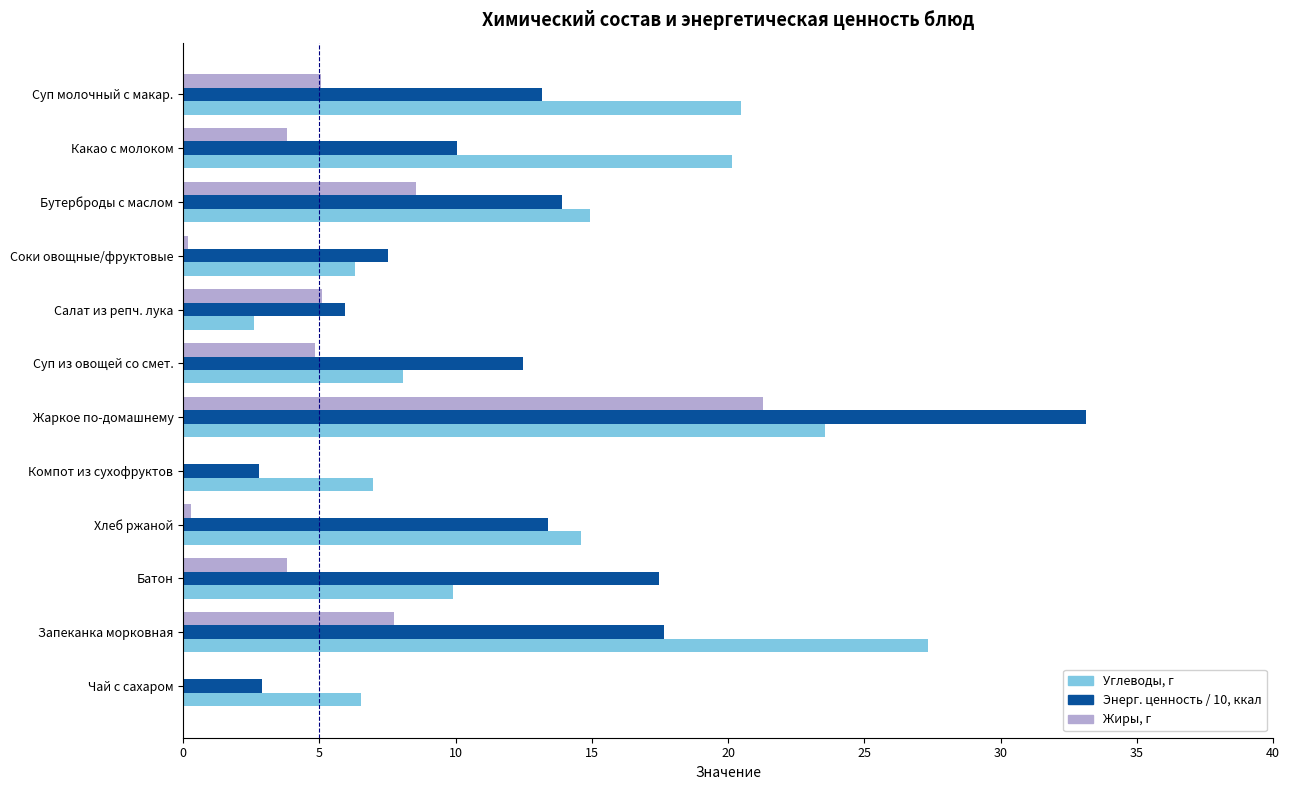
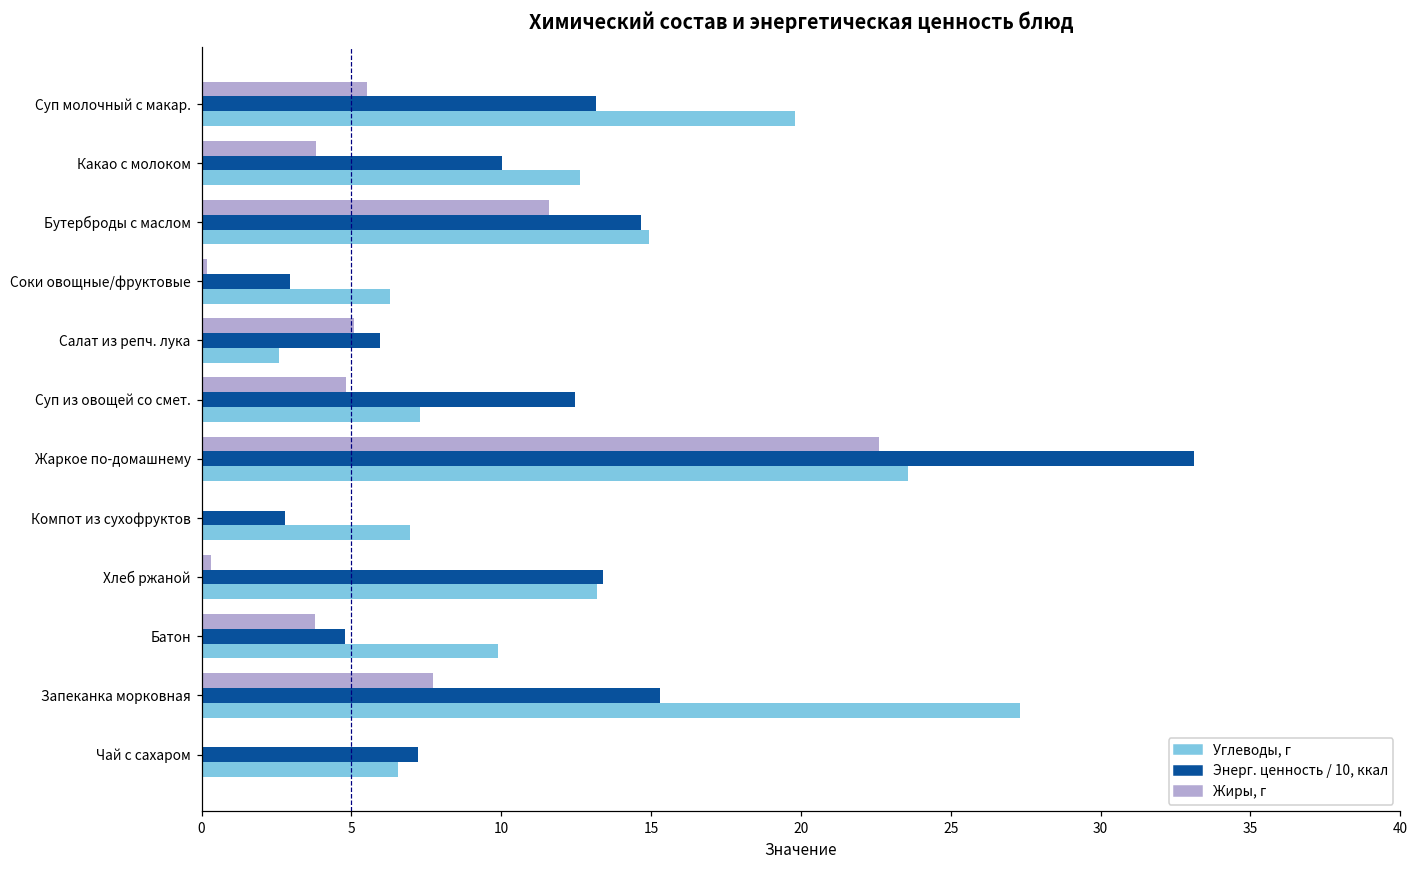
Жиры, г, Суп молочный с макар.: 5.1 -> 5.5
Углеводы, г, Суп молочный с макар.: 20.5 -> 19.8
Углеводы, г, Какао с молоком: 20.2 -> 12.6
Жиры, г, Бутерброды с маслом: 8.6 -> 11.6
Энерг. ценность / 10, ккал, Бутерброды с маслом: 13.9 -> 14.7
Энерг. ценность / 10, ккал, Соки овощные/фруктовые: 7.5 -> 2.9
Углеводы, г, Суп из овощей со смет.: 8.1 -> 7.3
Жиры, г, Жаркое по-домашнему: 21.3 -> 22.6
Углеводы, г, Хлеб ржаной: 14.6 -> 13.2
Энерг. ценность / 10, ккал, Батон: 17.5 -> 4.8
Энерг. ценность / 10, ккал, Запеканка морковная: 17.7 -> 15.3
Энерг. ценность / 10, ккал, Чай с сахаром: 2.9 -> 7.2
